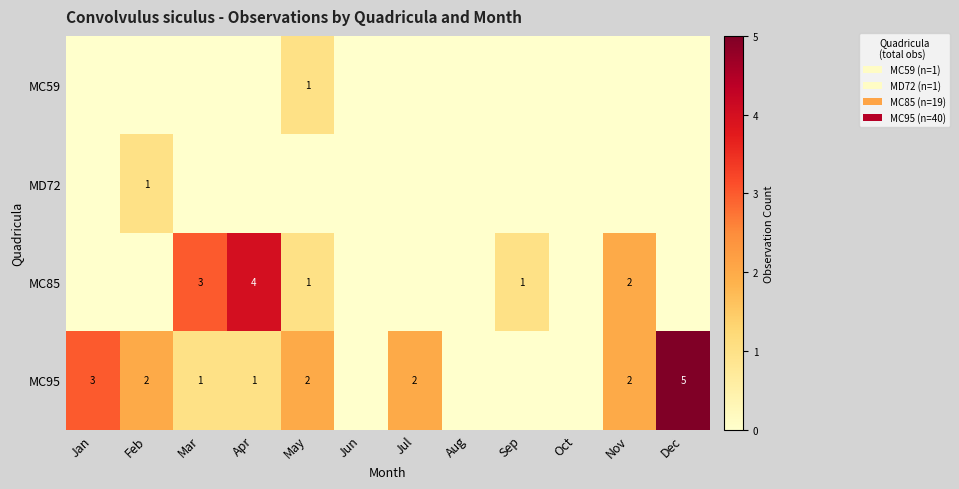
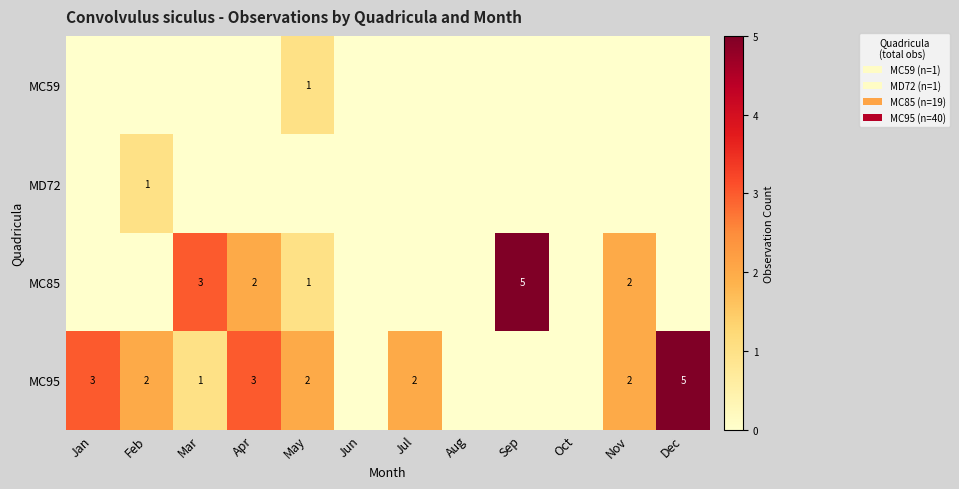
MC85, Apr: 4 -> 2
MC85, Sep: 1 -> 5
MC95, Apr: 1 -> 3
